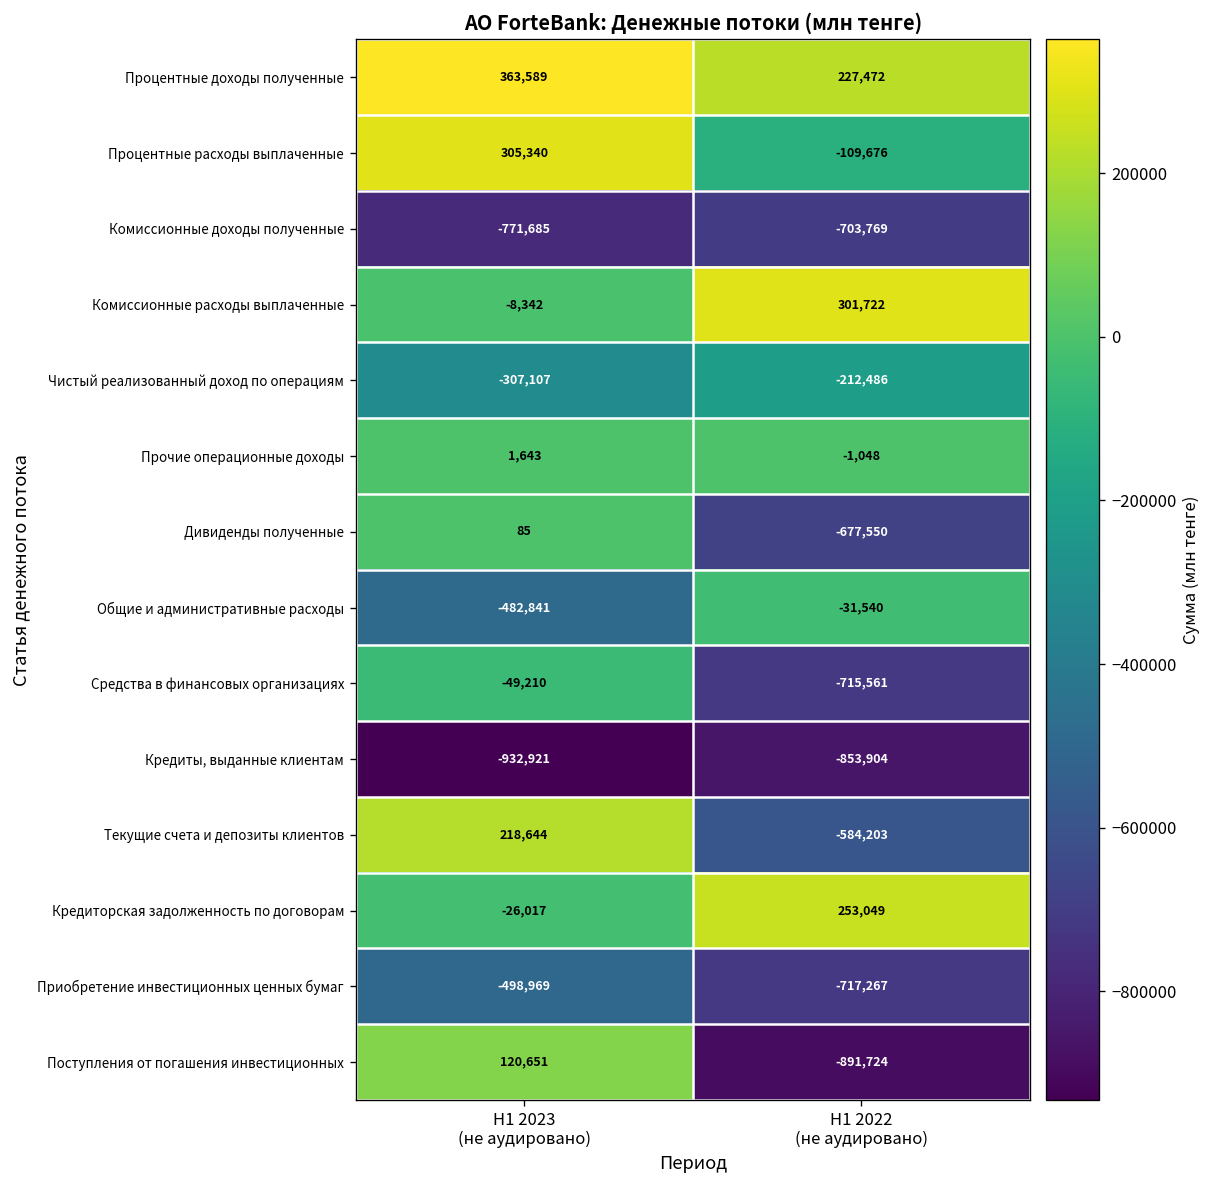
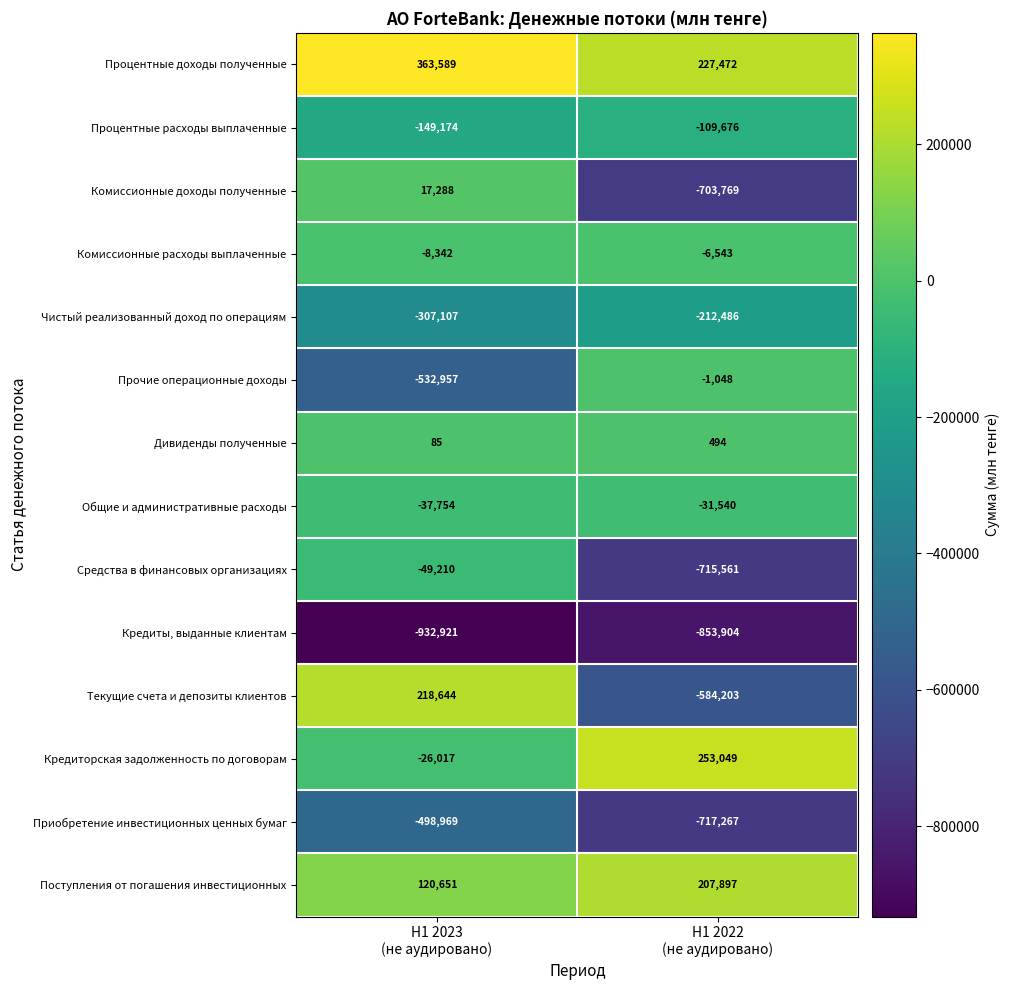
Процентные расходы выплаченные, H1 2023 (не аудировано): 305,340 -> -149,174
Комиссионные доходы полученные, H1 2023 (не аудировано): -771,685 -> 17,288
Комиссионные расходы выплаченные, H1 2022 (не аудировано): 301,722 -> -6,543
Прочие операционные доходы, H1 2023 (не аудировано): 1,643 -> -532,957
Дивиденды полученные, H1 2022 (не аудировано): -677,550 -> 494
Общие и административные расходы, H1 2023 (не аудировано): -482,841 -> -37,754
Поступления от погашения инвестиционных, H1 2022 (не аудировано): -891,724 -> 207,897
